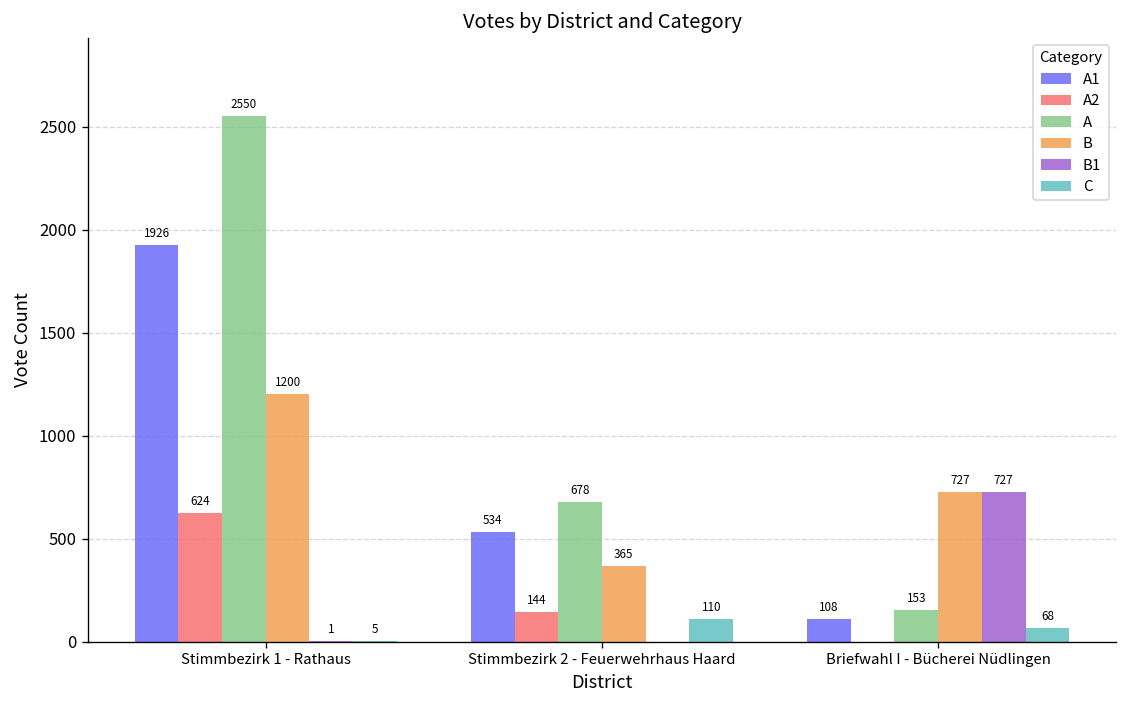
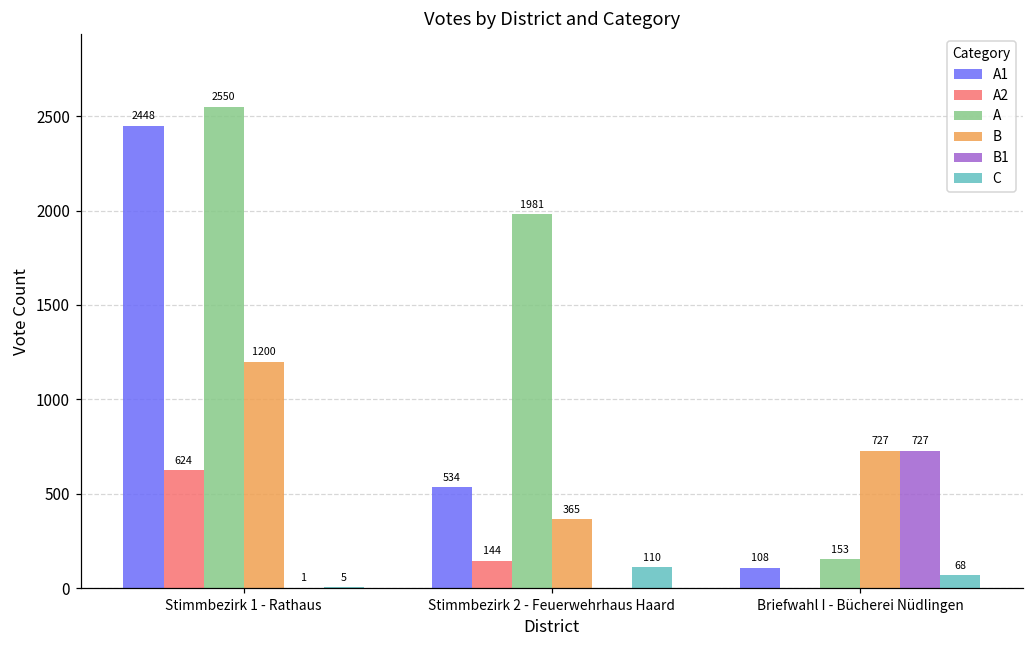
A1, Stimmbezirk 1 - Rathaus: 1926 -> 2448
A, Stimmbezirk 2 - Feuerwehrhaus Haard: 678 -> 1981
